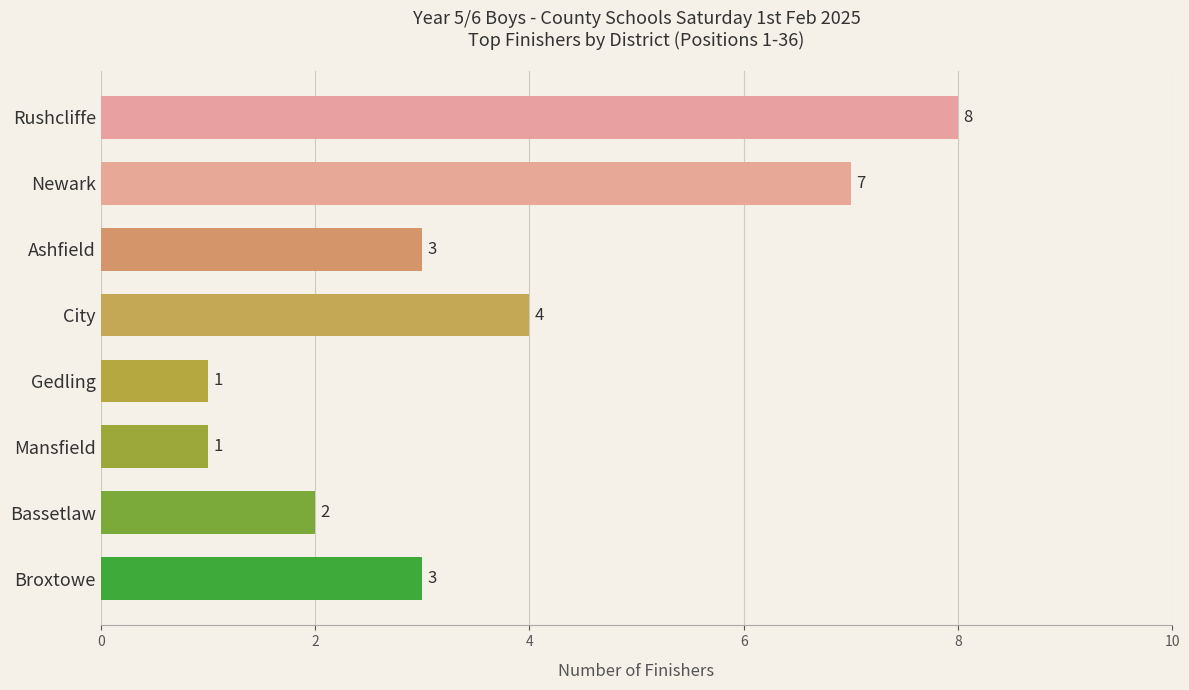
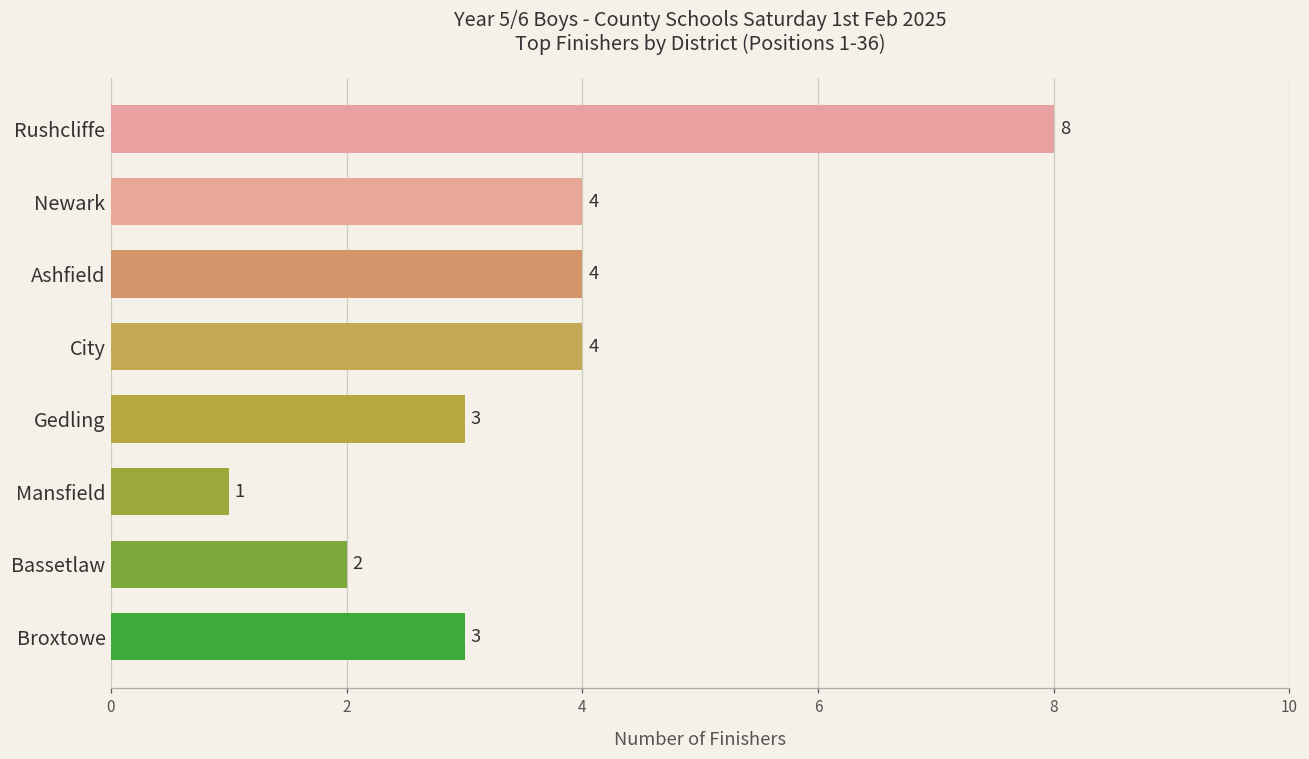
Newark: 7 -> 4
Ashfield: 3 -> 4
Gedling: 1 -> 3
